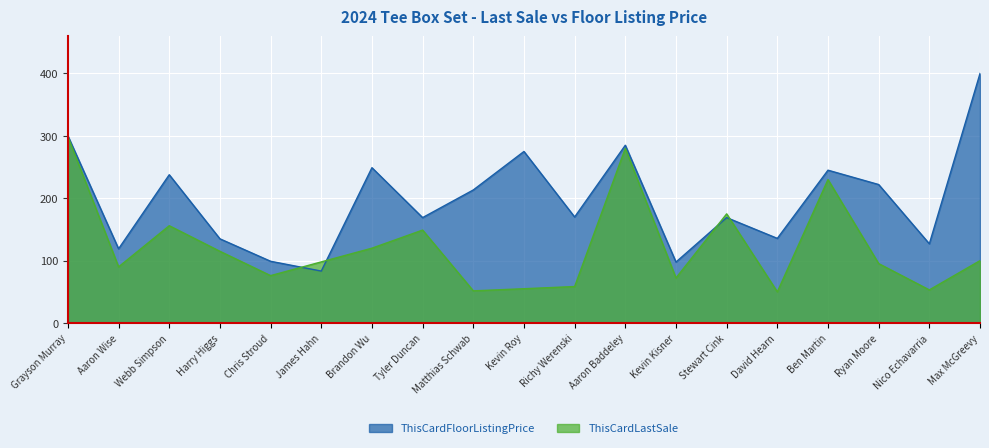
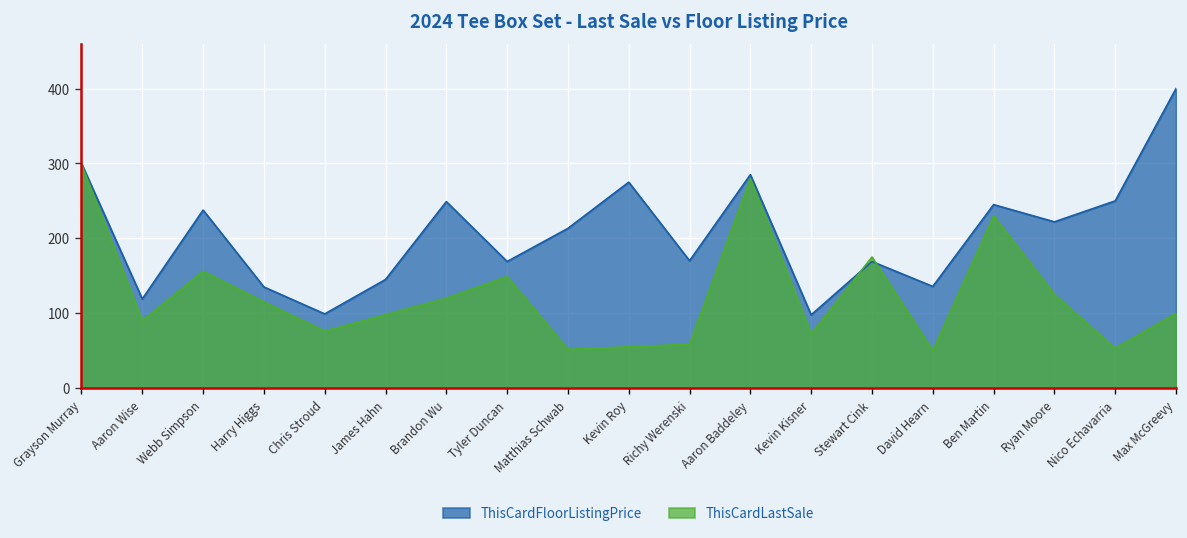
ThisCardFloorListingPrice, James Hahn: 80 -> 150
ThisCardLastSale, Ryan Moore: 100 -> 130
ThisCardFloorListingPrice, Nico Echavarria: 130 -> 250
